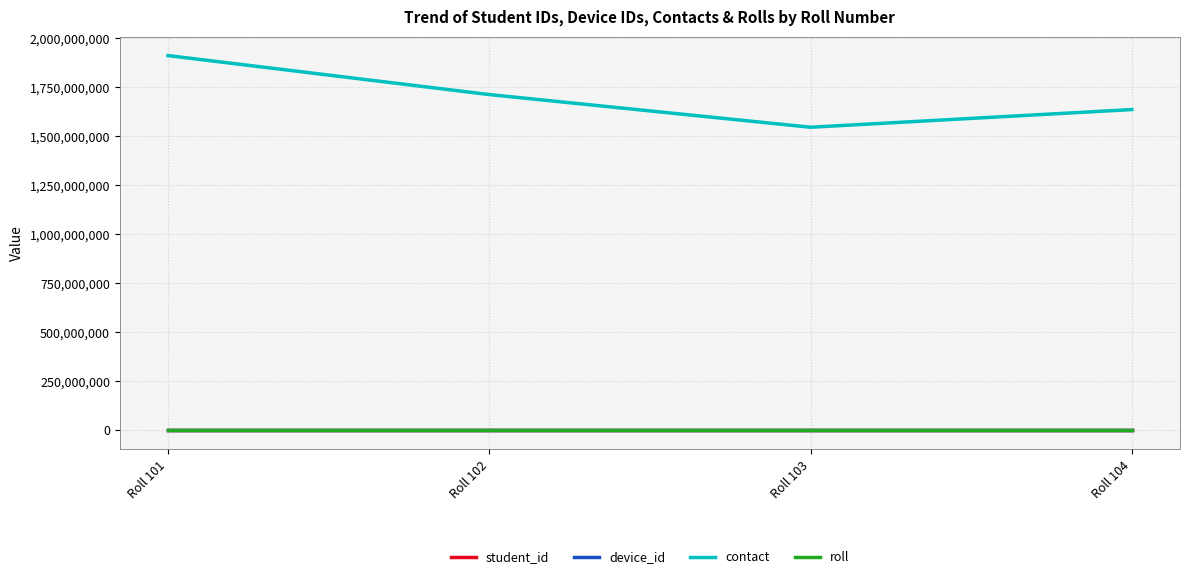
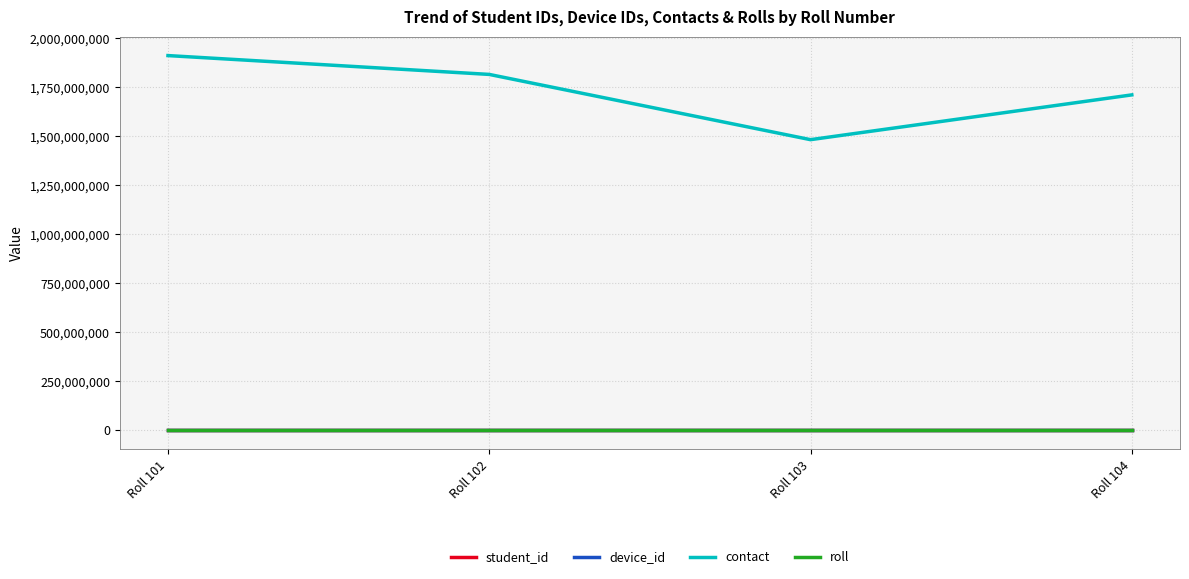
contact, Roll 102: 1,710,000,000 -> 1,820,000,000
contact, Roll 103: 1,550,000,000 -> 1,480,000,000
contact, Roll 104: 1,640,000,000 -> 1,710,000,000
